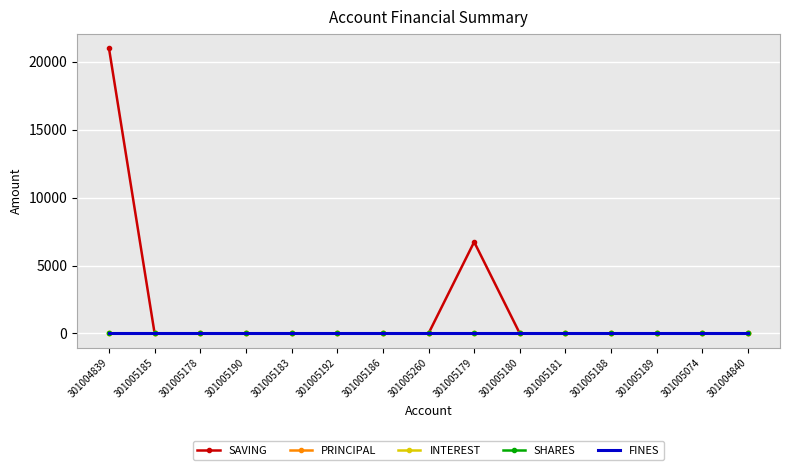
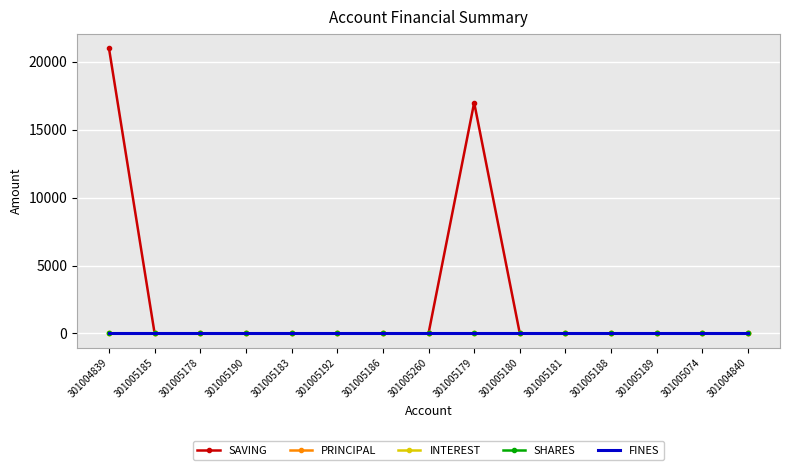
SAVING, 301005179: 6700 -> 17000
